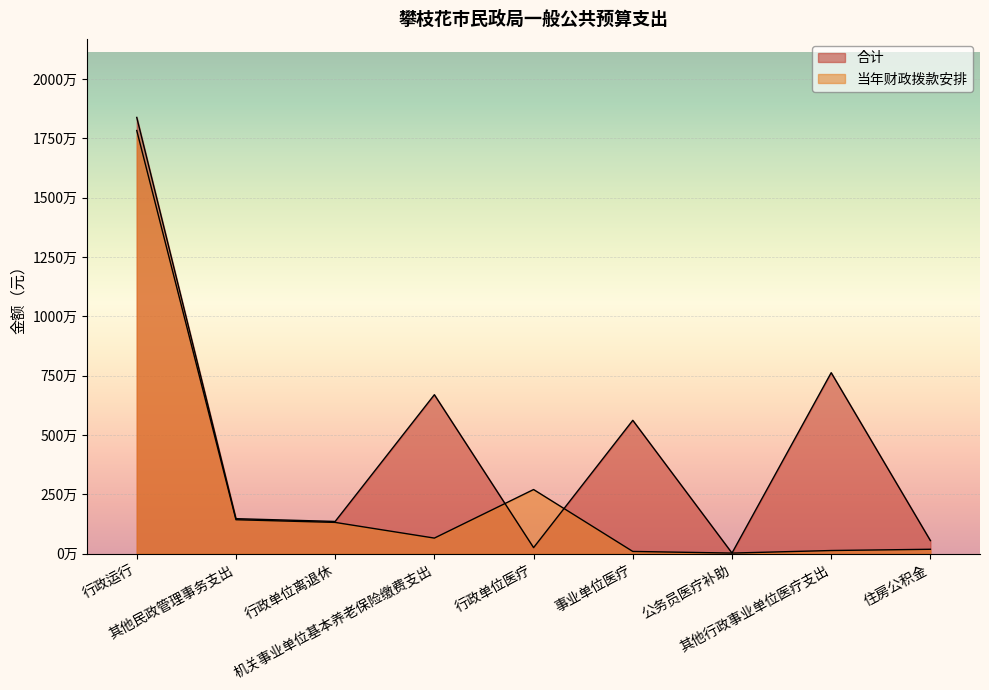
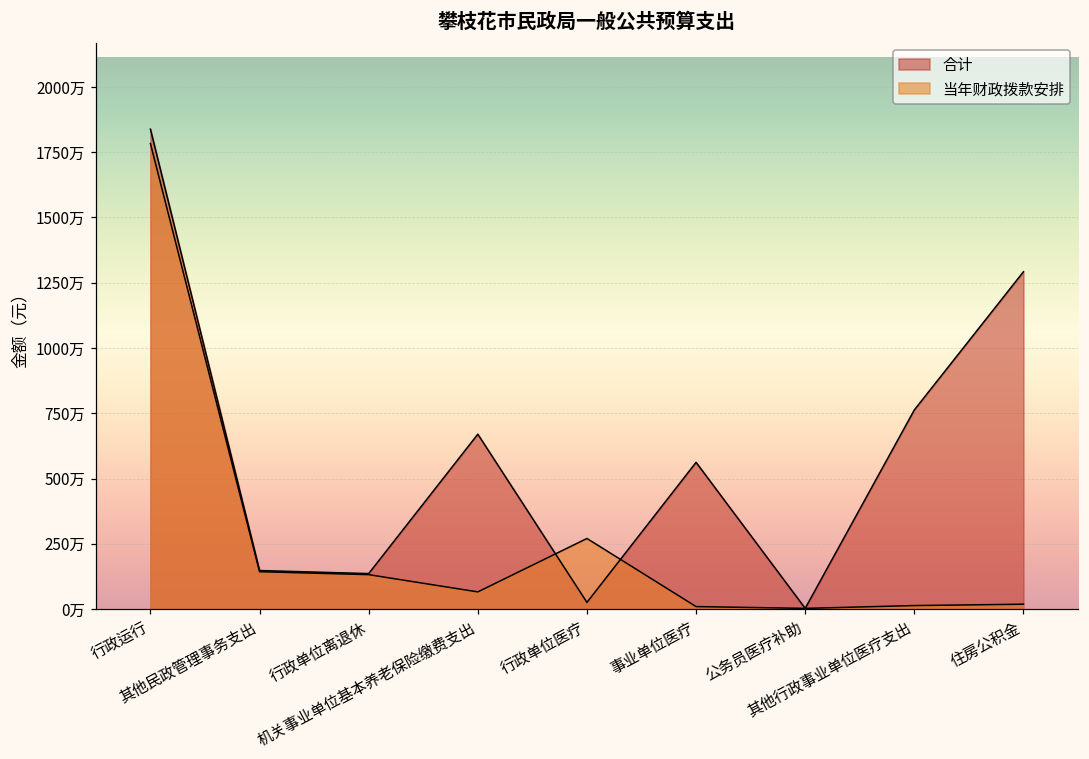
合计, 住房公积金: 60万 -> 1290万
